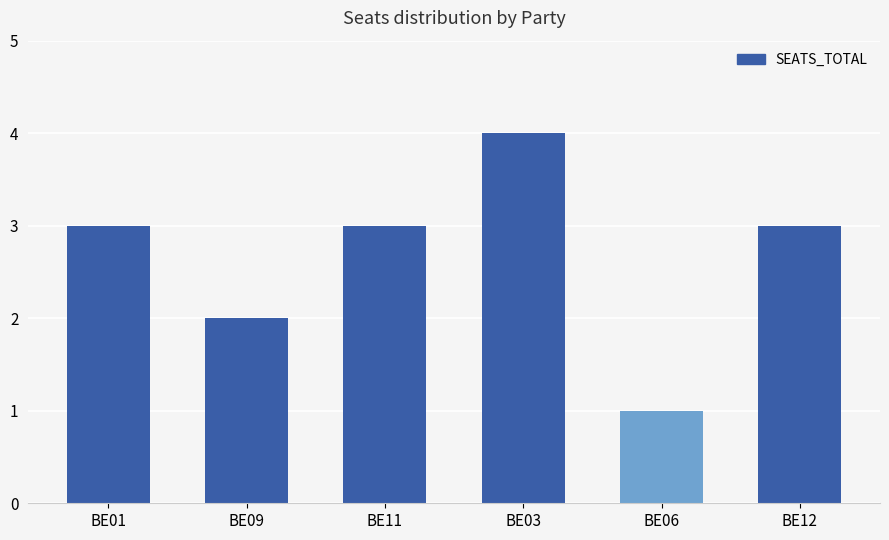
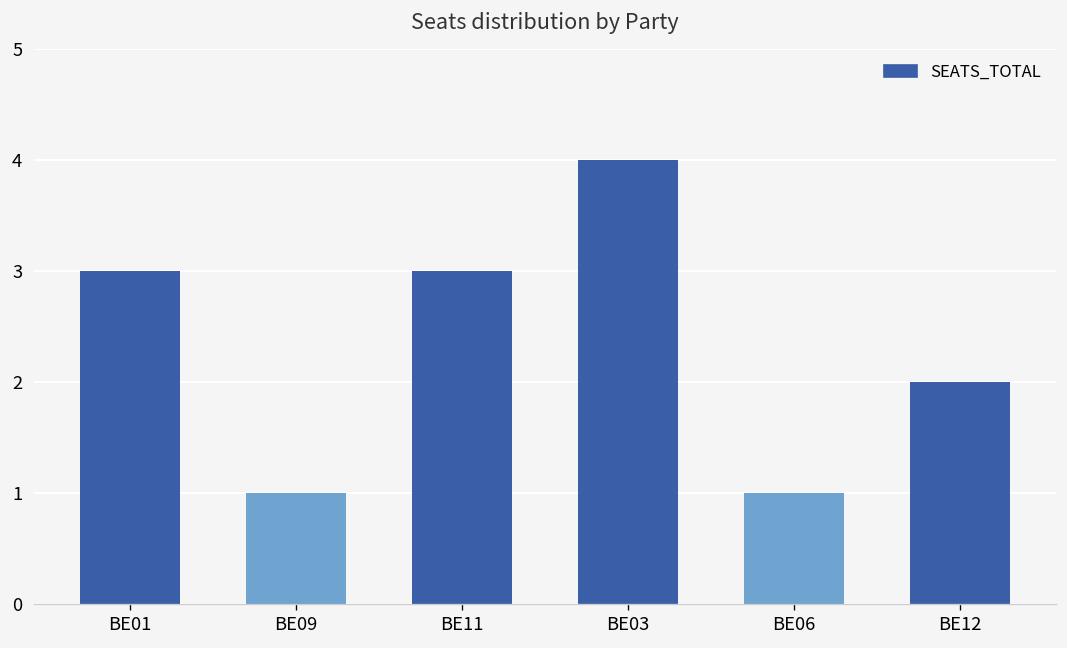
BE09: 2 -> 1
BE12: 3 -> 2
